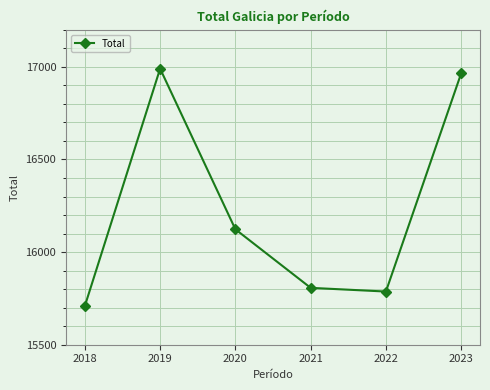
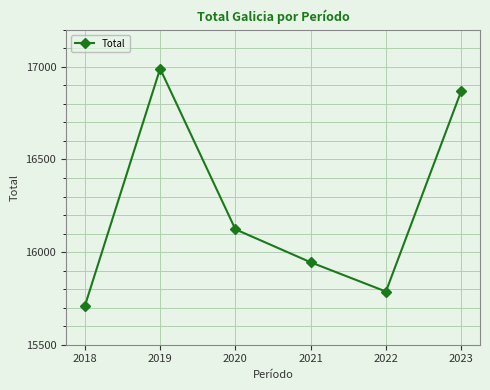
2021: 15810 -> 15950
2023: 16970 -> 16870
